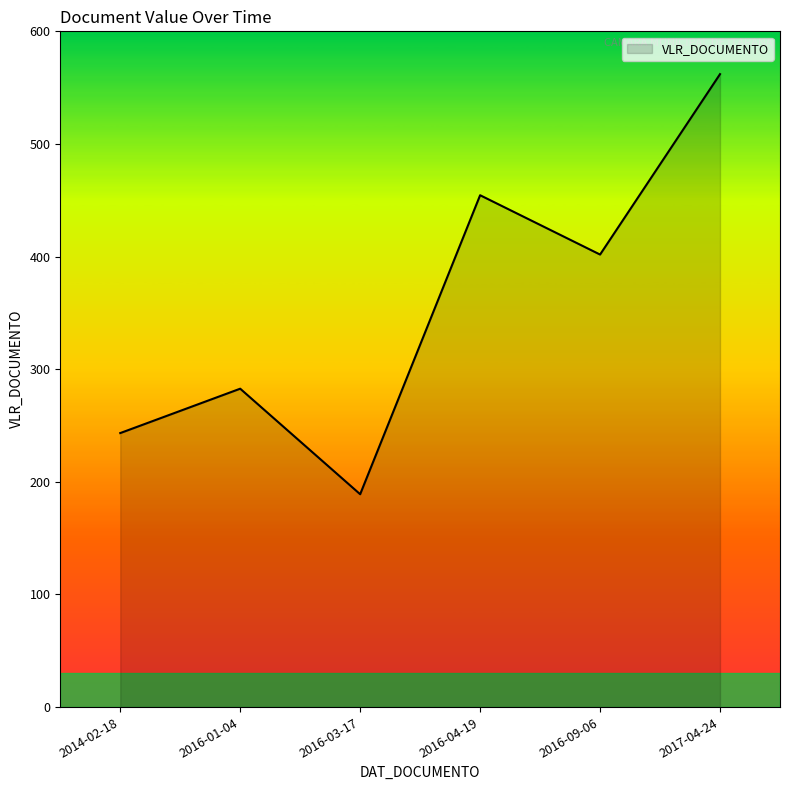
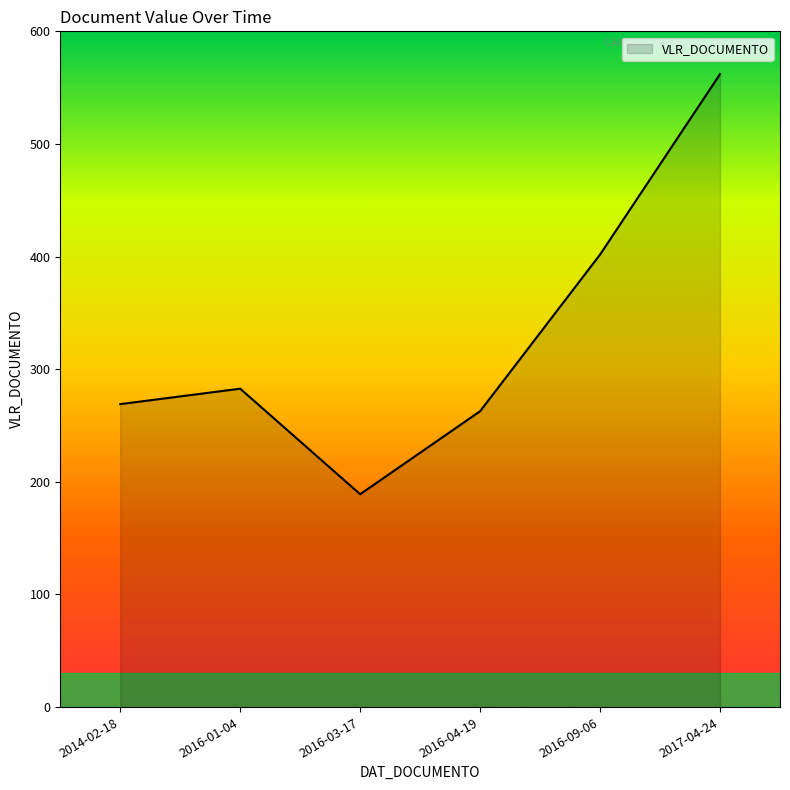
2014-02-18: 243 -> 269
2016-04-19: 454 -> 263
